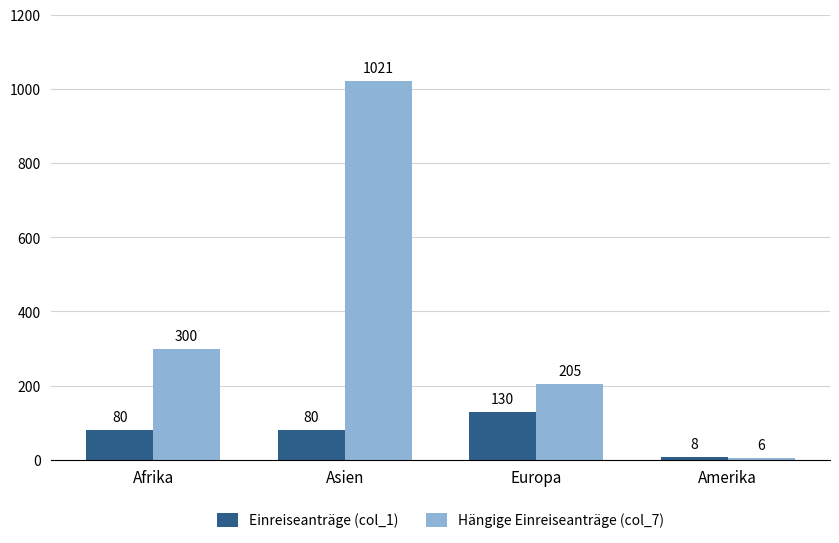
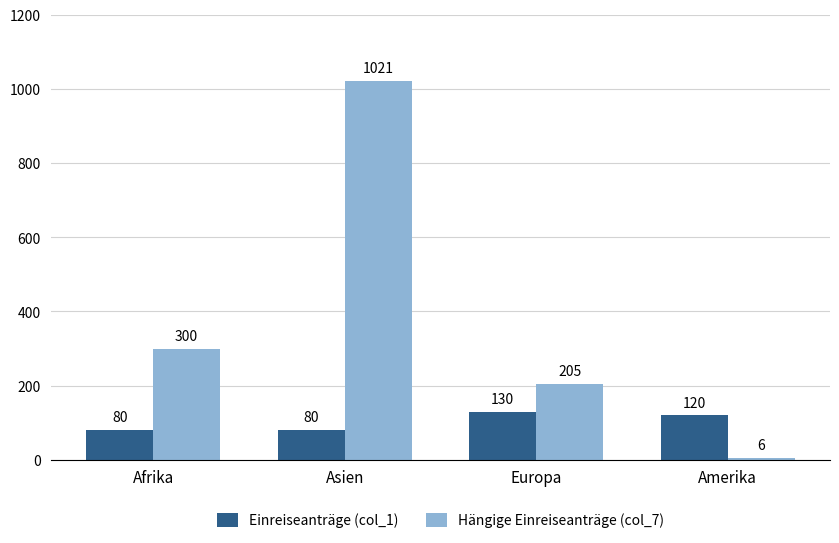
Einreiseanträge (col_1), Amerika: 8 -> 120
